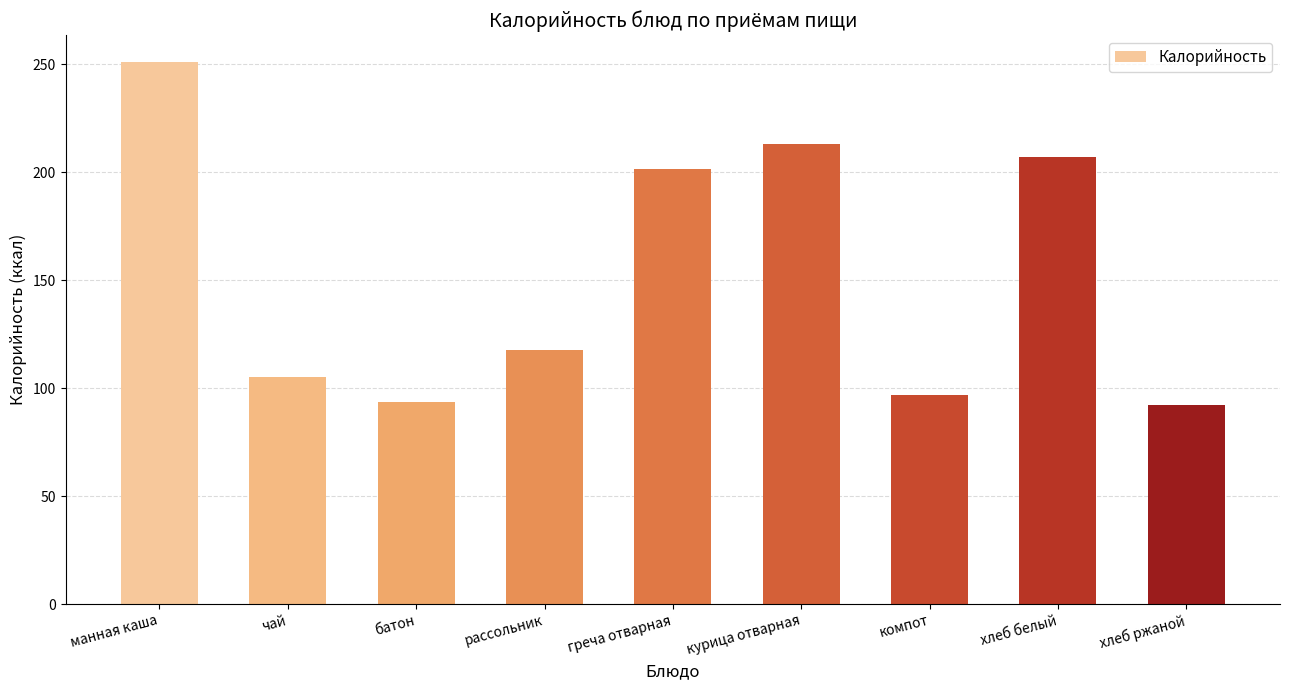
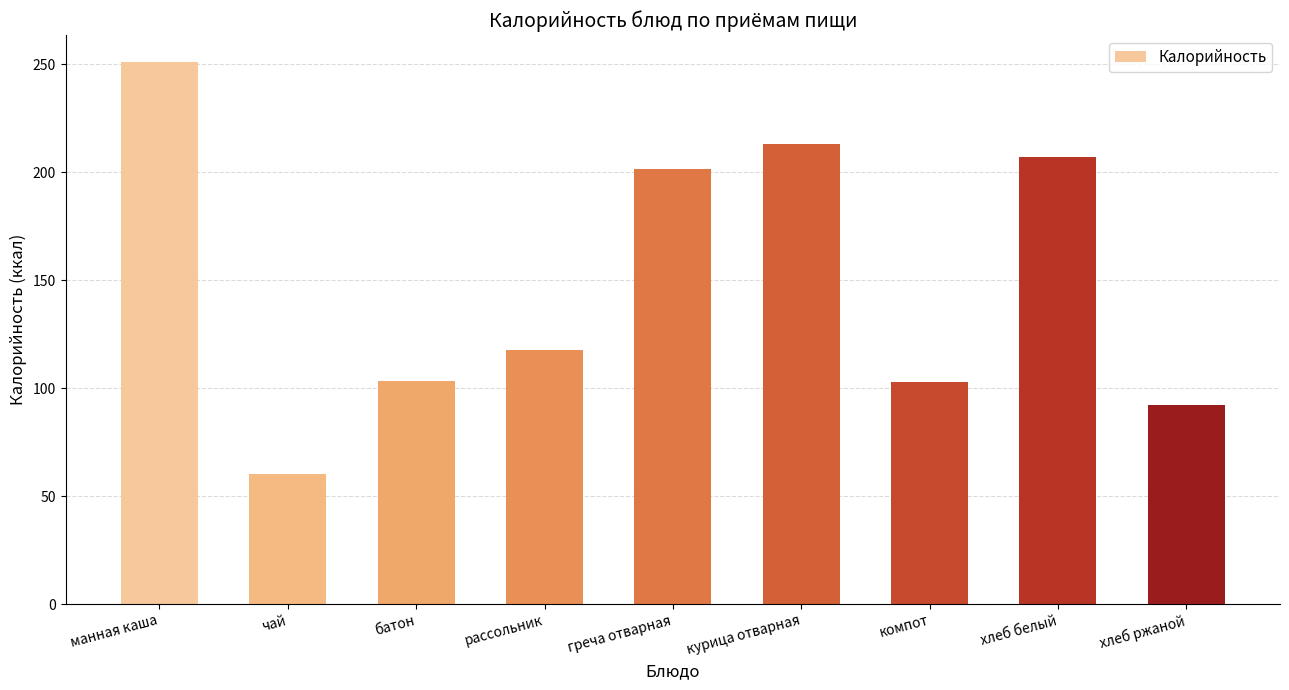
чай: 105 -> 60
батон: 94 -> 103
компот: 97 -> 103
